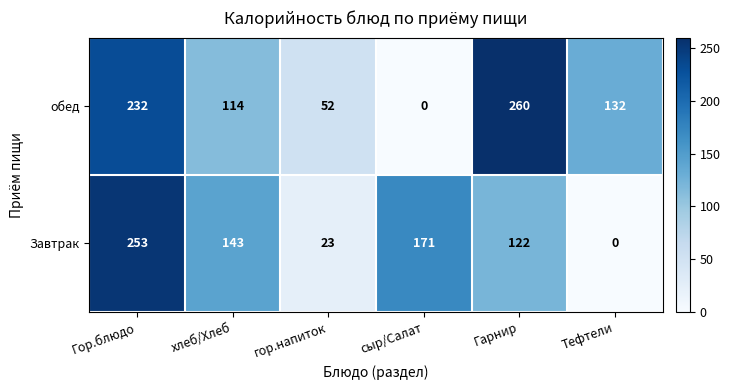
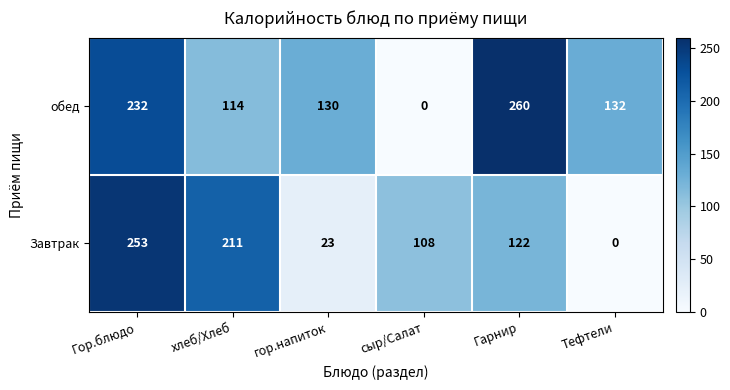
обед, гор.напиток: 52 -> 130
Завтрак, хлеб/Хлеб: 143 -> 211
Завтрак, сыр/Салат: 171 -> 108
